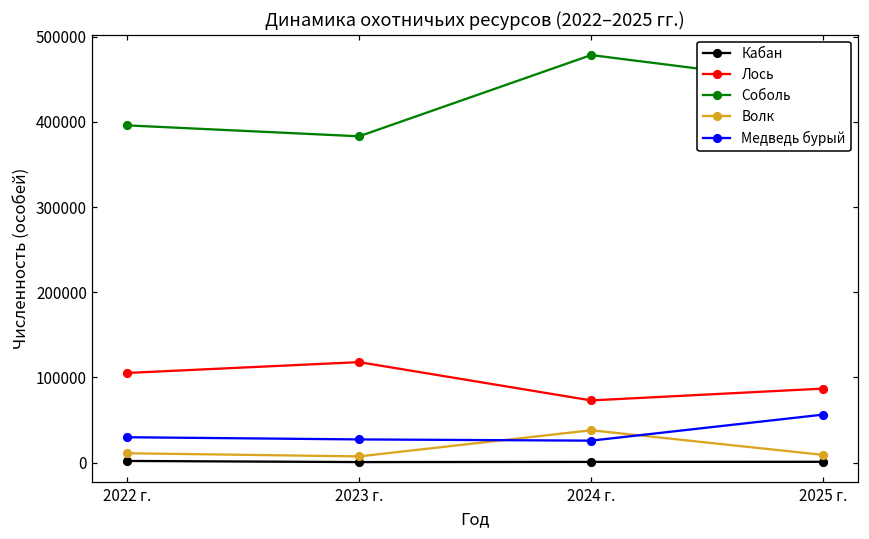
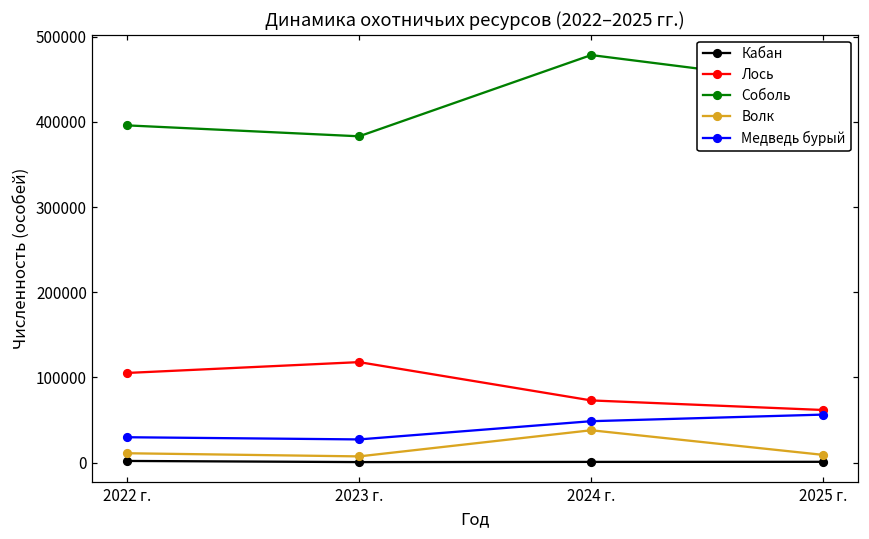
Медведь бурый, 2024 г.: 30000 -> 50000
Лось, 2025 г.: 90000 -> 60000
